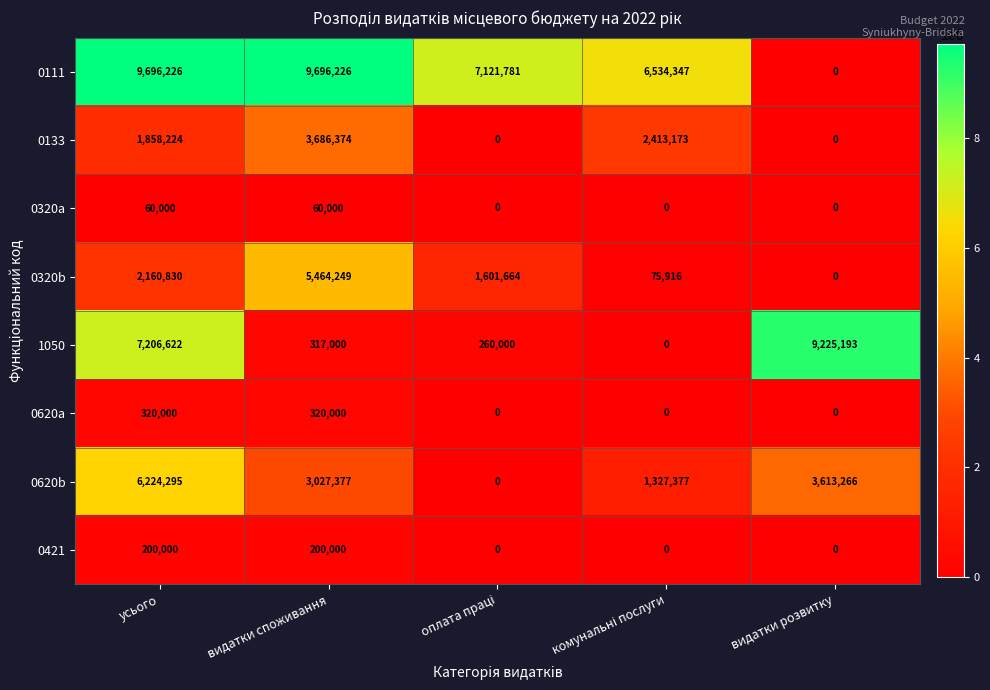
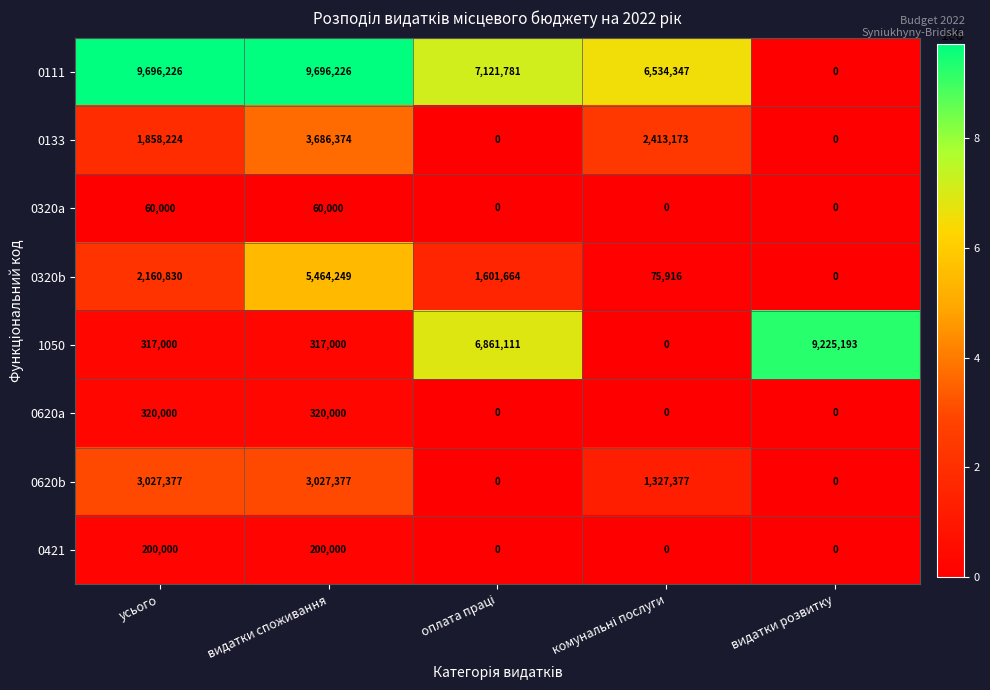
1050, усього: 7,206,622 -> 317,000
1050, оплата праці: 260,000 -> 6,861,111
0620b, усього: 6,224,295 -> 3,027,377
0620b, видатки розвитку: 3,613,266 -> 0
